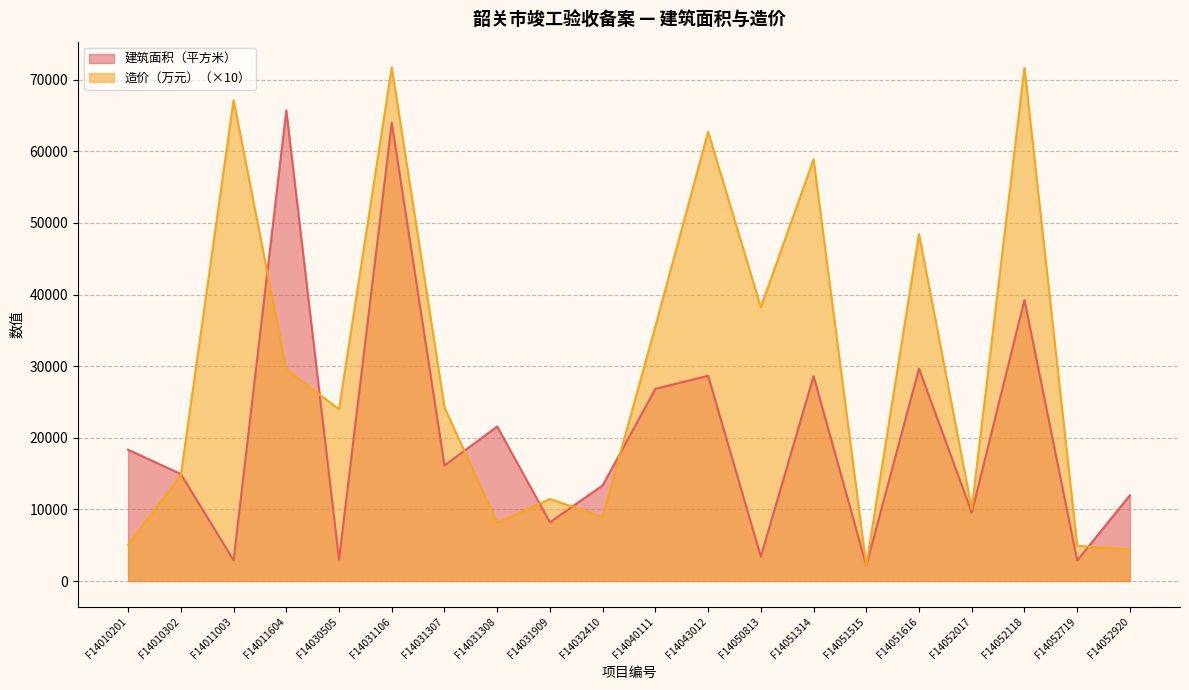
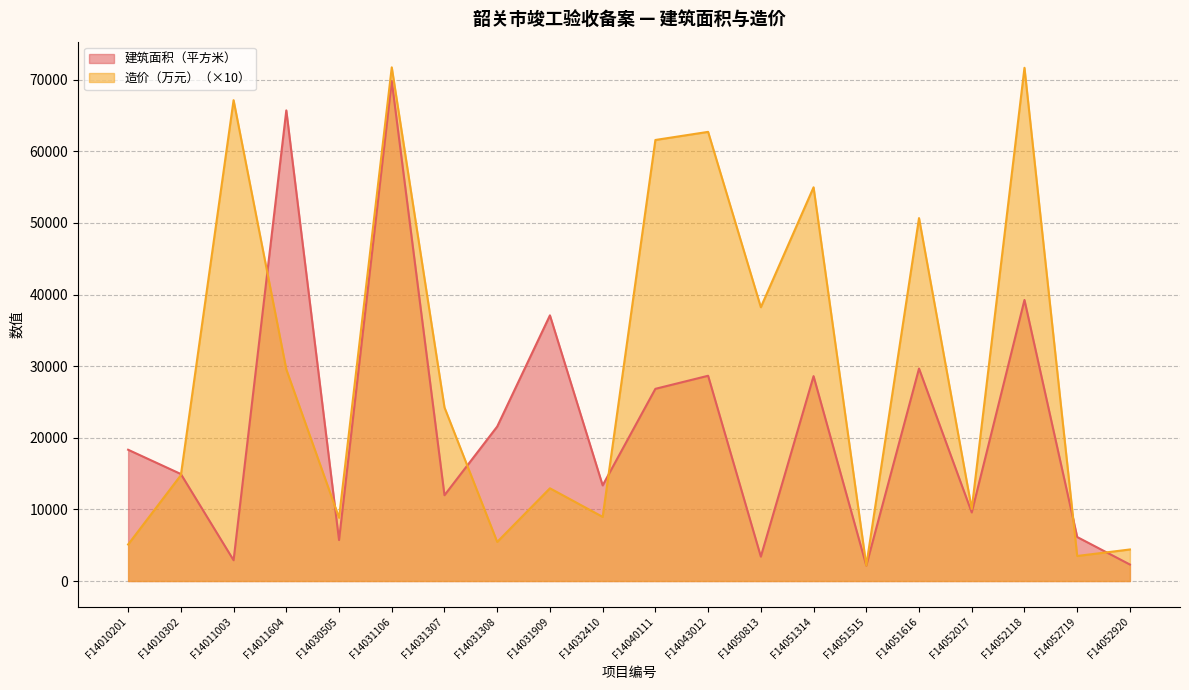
建筑面积（平方米）, F14030505: 3000 -> 6000
造价（万元）（×10）, F14030505: 24000 -> 9000
建筑面积（平方米）, F14031106: 64000 -> 70000
建筑面积（平方米）, F14031307: 16000 -> 12000
造价（万元）（×10）, F14031308: 8000 -> 5000
建筑面积（平方米）, F14031909: 8000 -> 37000
造价（万元）（×10）, F14031909: 11000 -> 13000
造价（万元）（×10）, F14040111: 36000 -> 62000
造价（万元）（×10）, F14051314: 59000 -> 55000
造价（万元）（×10）, F14051616: 48000 -> 51000
建筑面积（平方米）, F14052719: 3000 -> 6000
造价（万元）（×10）, F14052719: 5000 -> 3000
建筑面积（平方米）, F14052920: 12000 -> 2000
